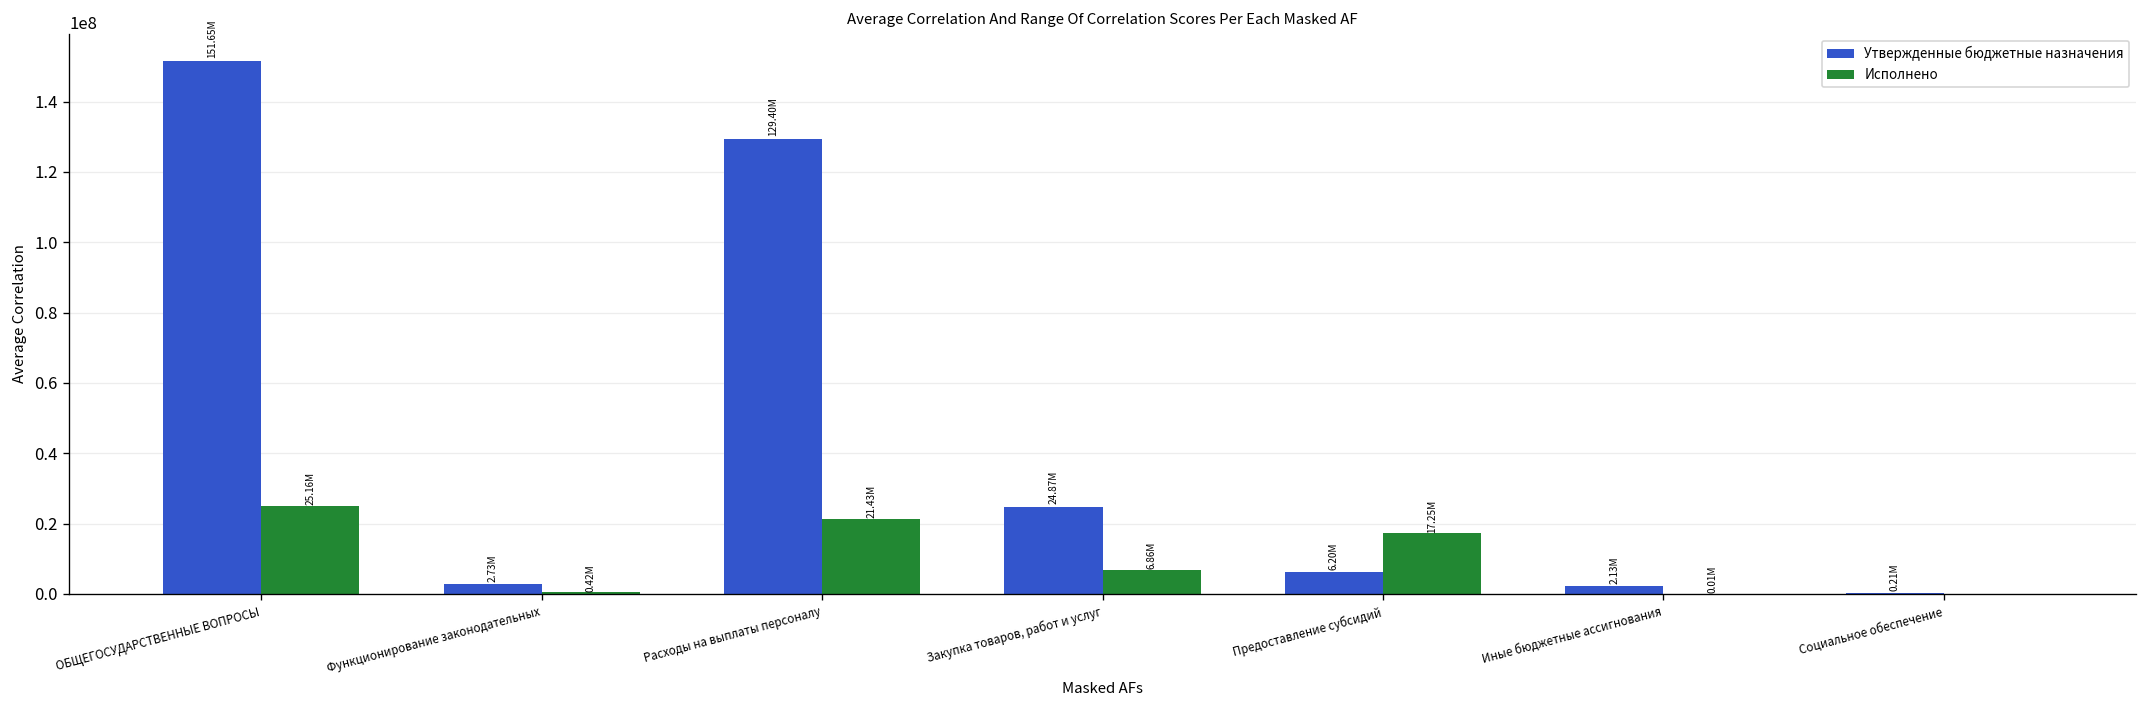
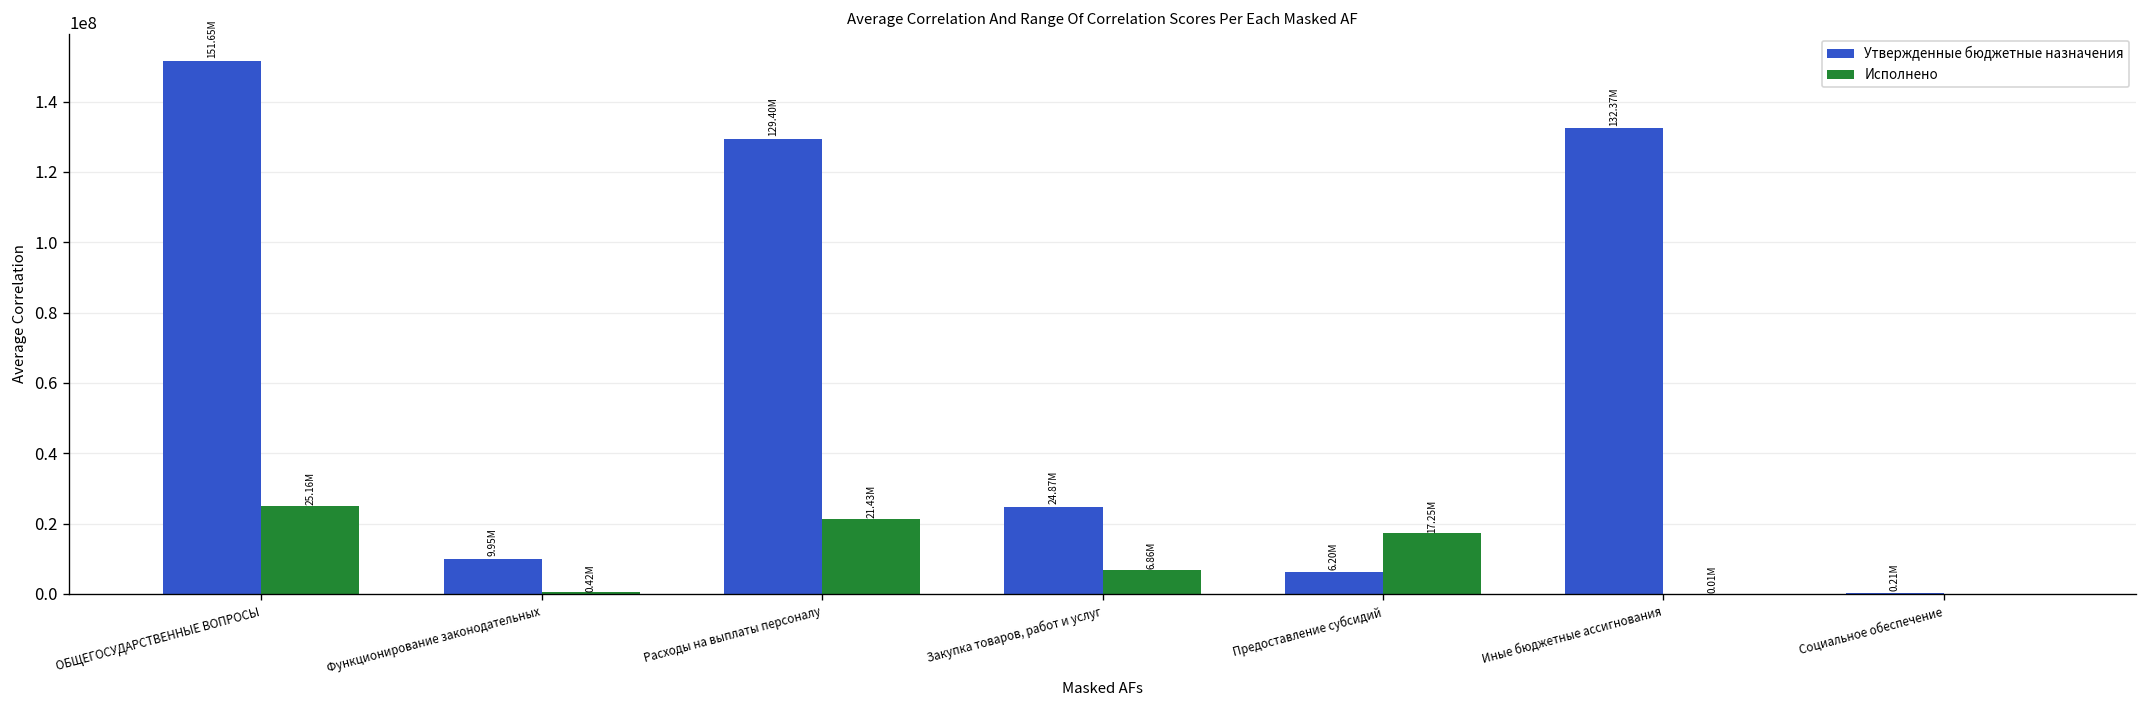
Утвержденные бюджетные назначения, Функционирование законодательных: 2.73M -> 9.95M
Утвержденные бюджетные назначения, Иные бюджетные ассигнования: 2.13M -> 132.37M
